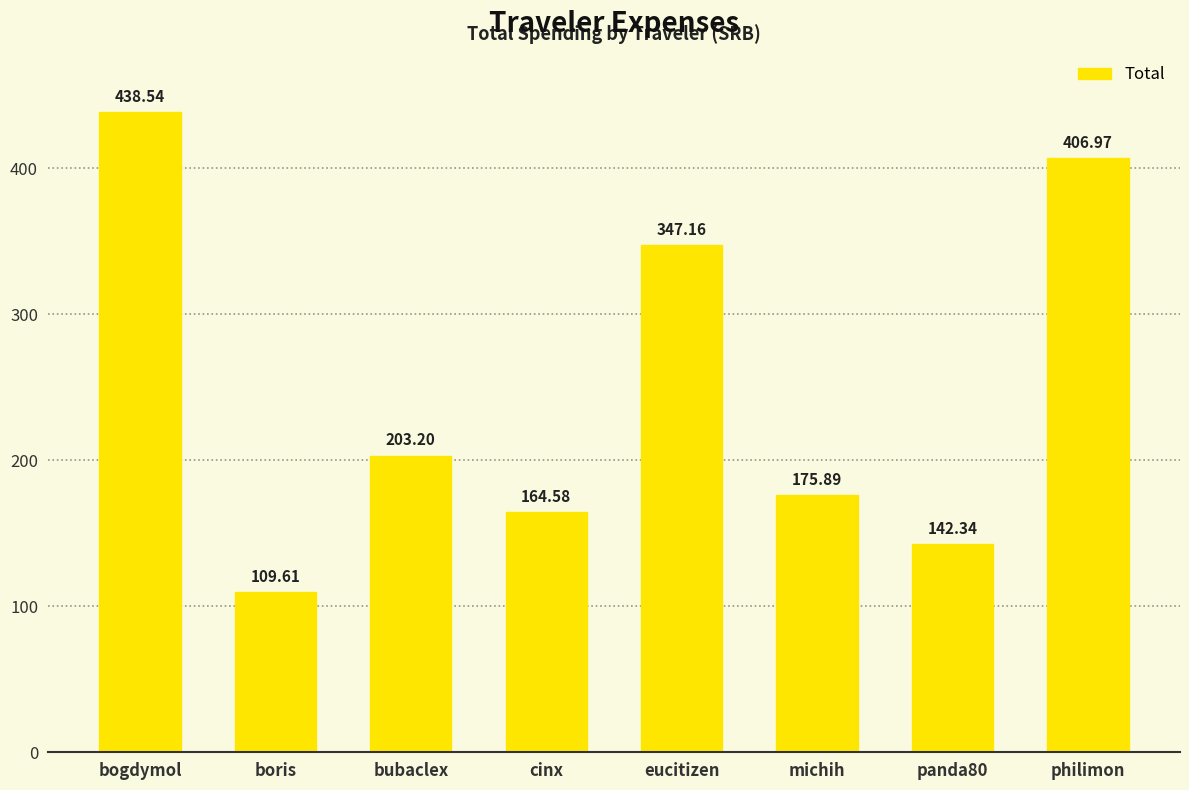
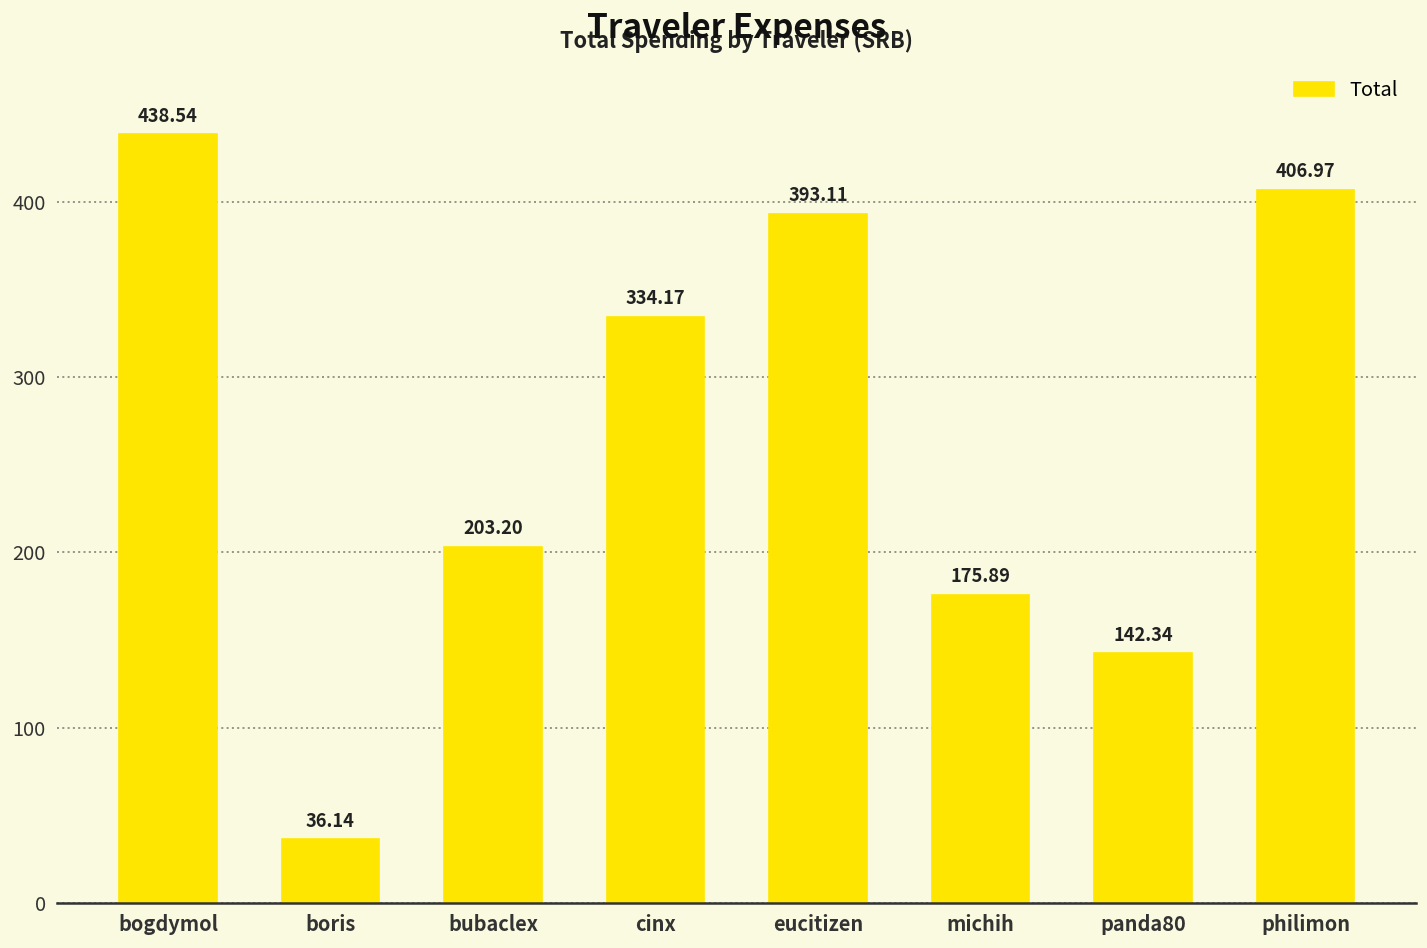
boris: 109.61 -> 36.14
cinx: 164.58 -> 334.17
eucitizen: 347.16 -> 393.11
